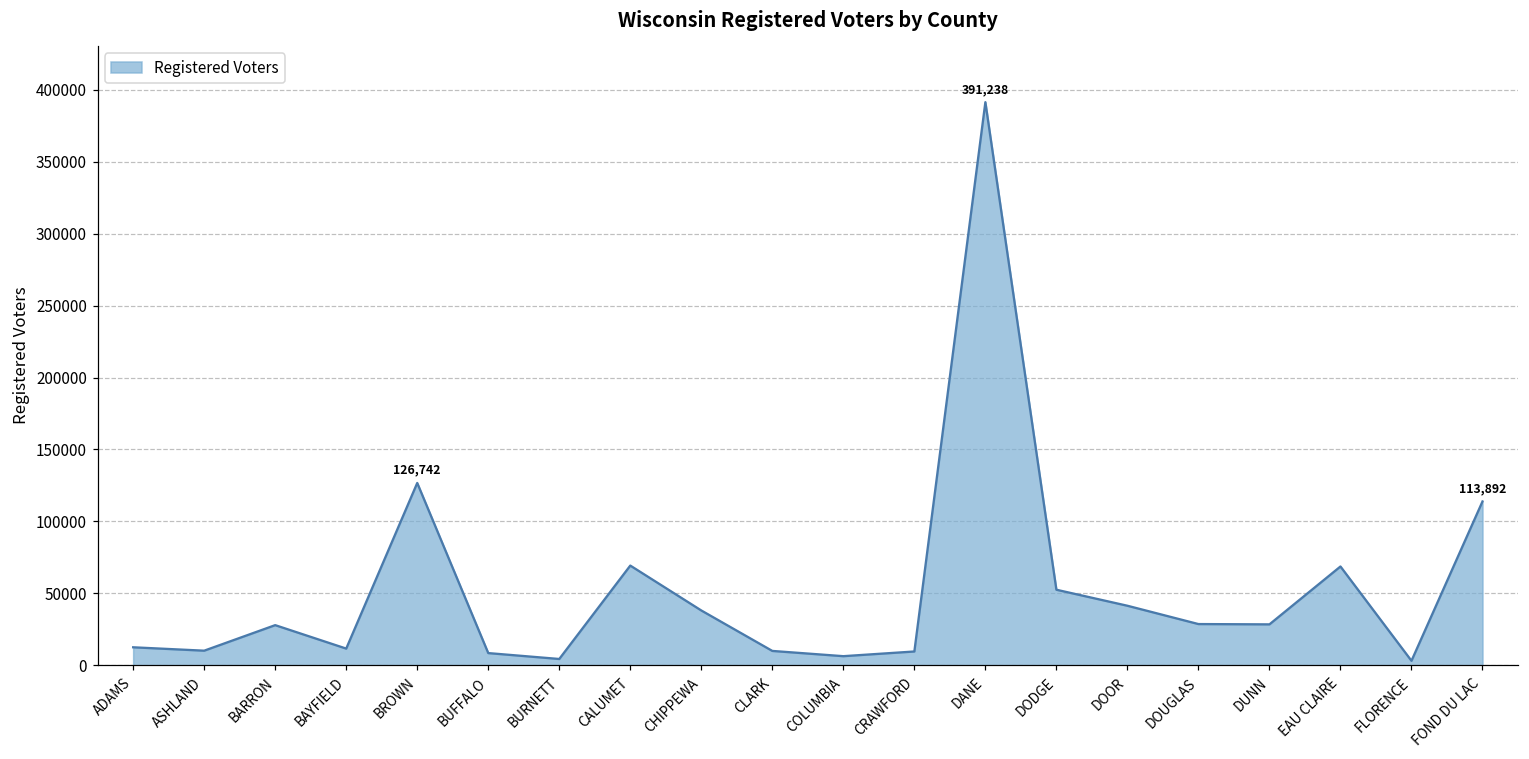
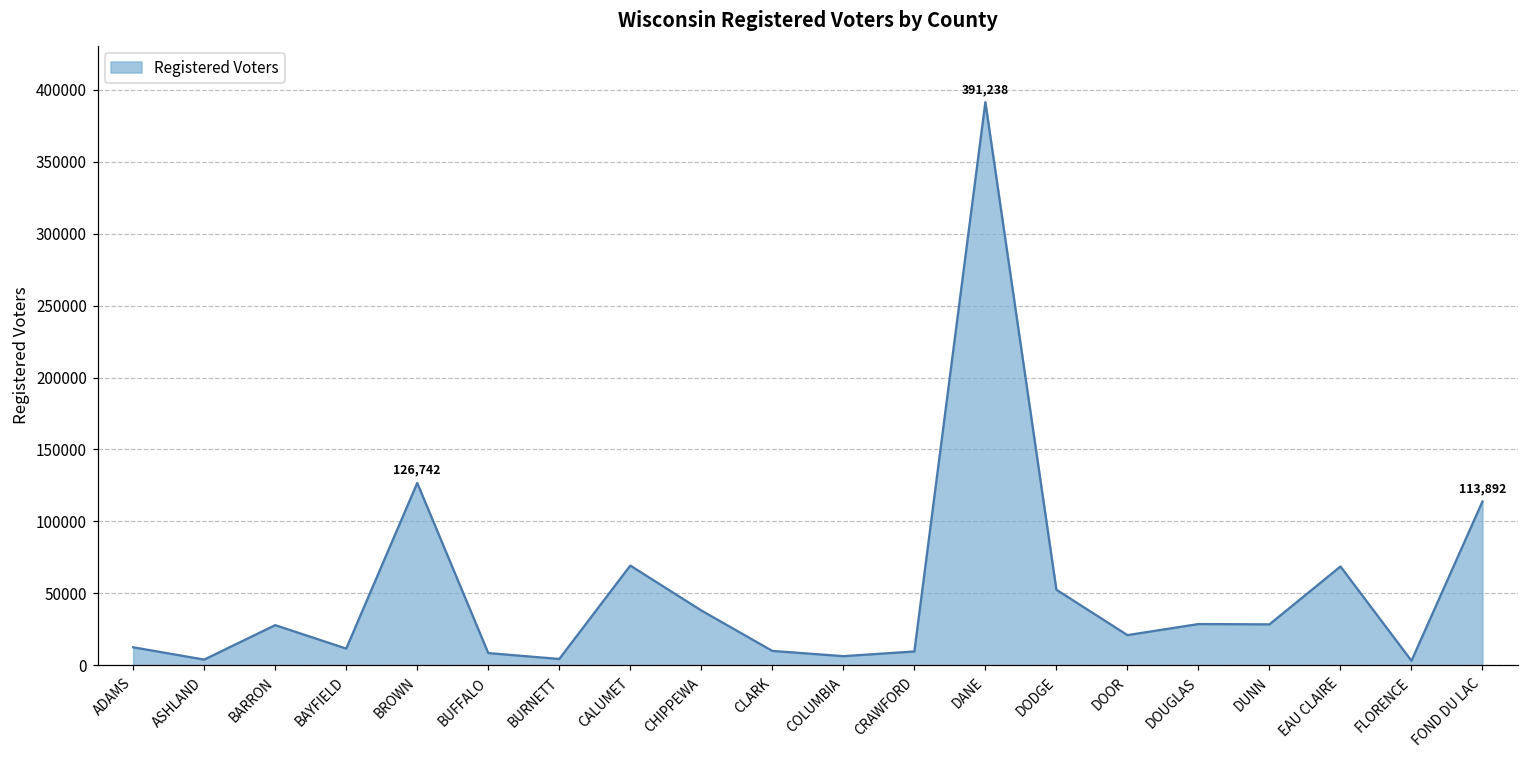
ASHLAND: 10000 -> 4000
DOOR: 41000 -> 21000
